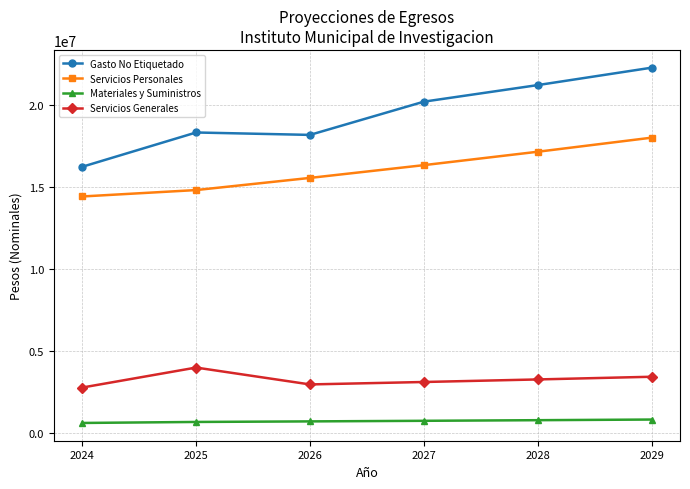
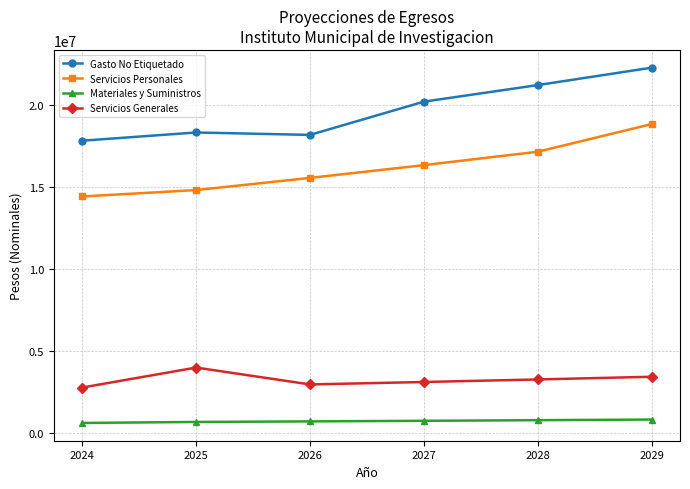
Gasto No Etiquetado, 2024: 16200000 -> 17800000
Servicios Personales, 2029: 18000000 -> 18800000
